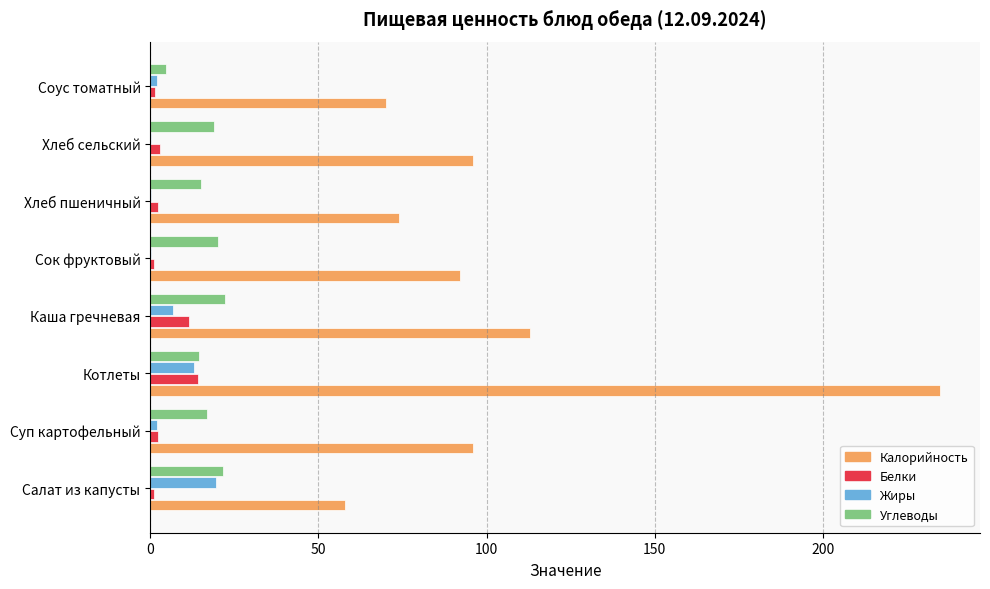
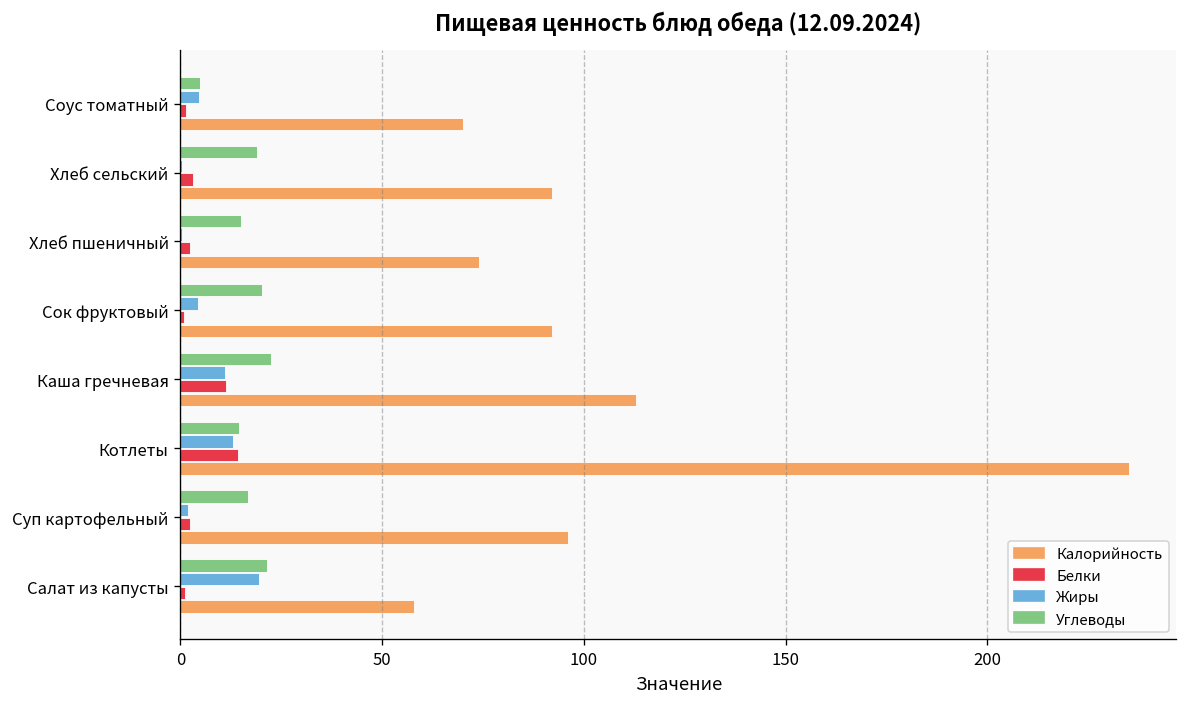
Жиры, Соус томатный: 2 -> 5
Калорийность, Хлеб сельский: 96 -> 92
Жиры, Сок фруктовый: 0 -> 4
Жиры, Каша гречневая: 7 -> 11
